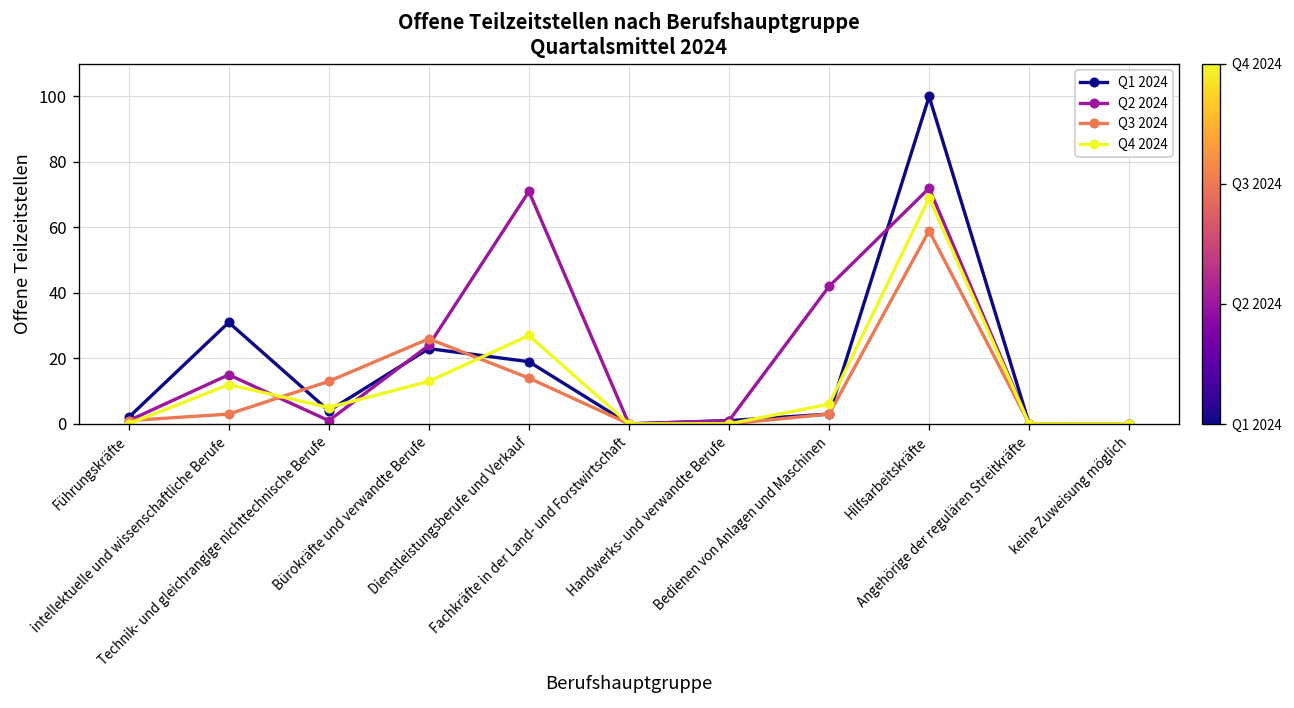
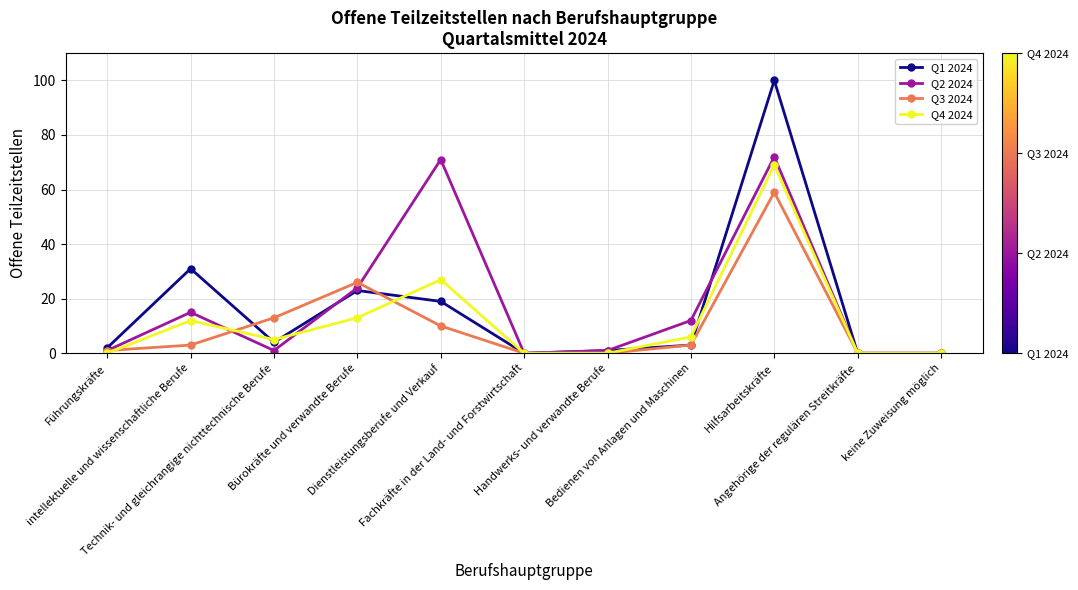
Q3 2024, Dienstleistungsberufe und Verkauf: 14 -> 10
Q2 2024, Bedienen von Anlagen und Maschinen: 42 -> 12
